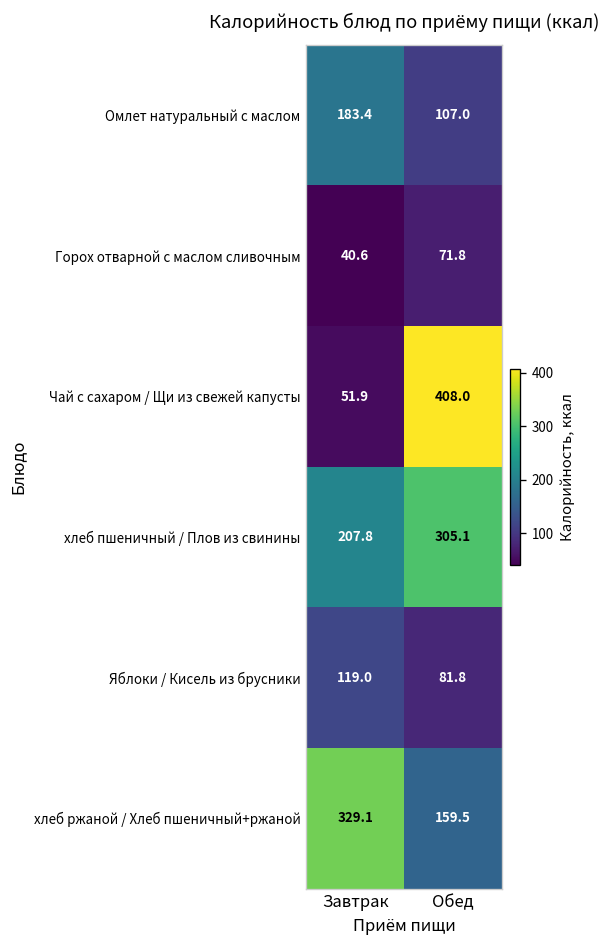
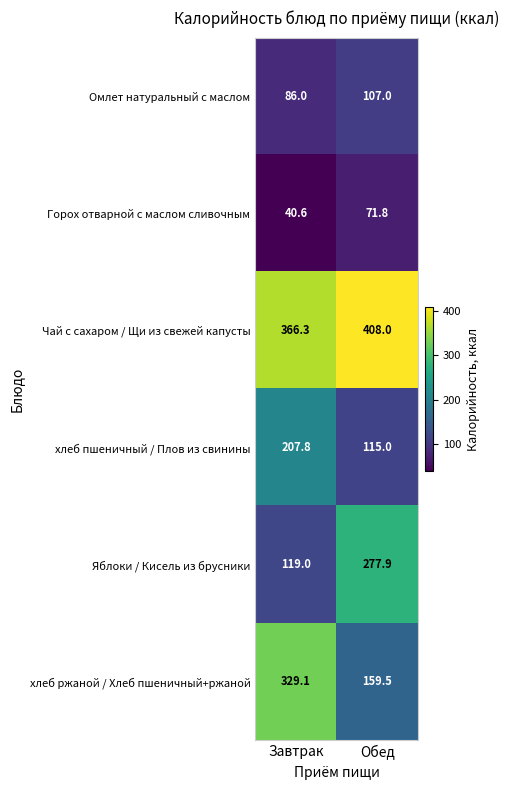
Омлет натуральный с маслом, Завтрак: 183.4 -> 86.0
Чай с сахаром / Щи из свежей капусты, Завтрак: 51.9 -> 366.3
хлеб пшеничный / Плов из свинины, Обед: 305.1 -> 115.0
Яблоки / Кисель из брусники, Обед: 81.8 -> 277.9
